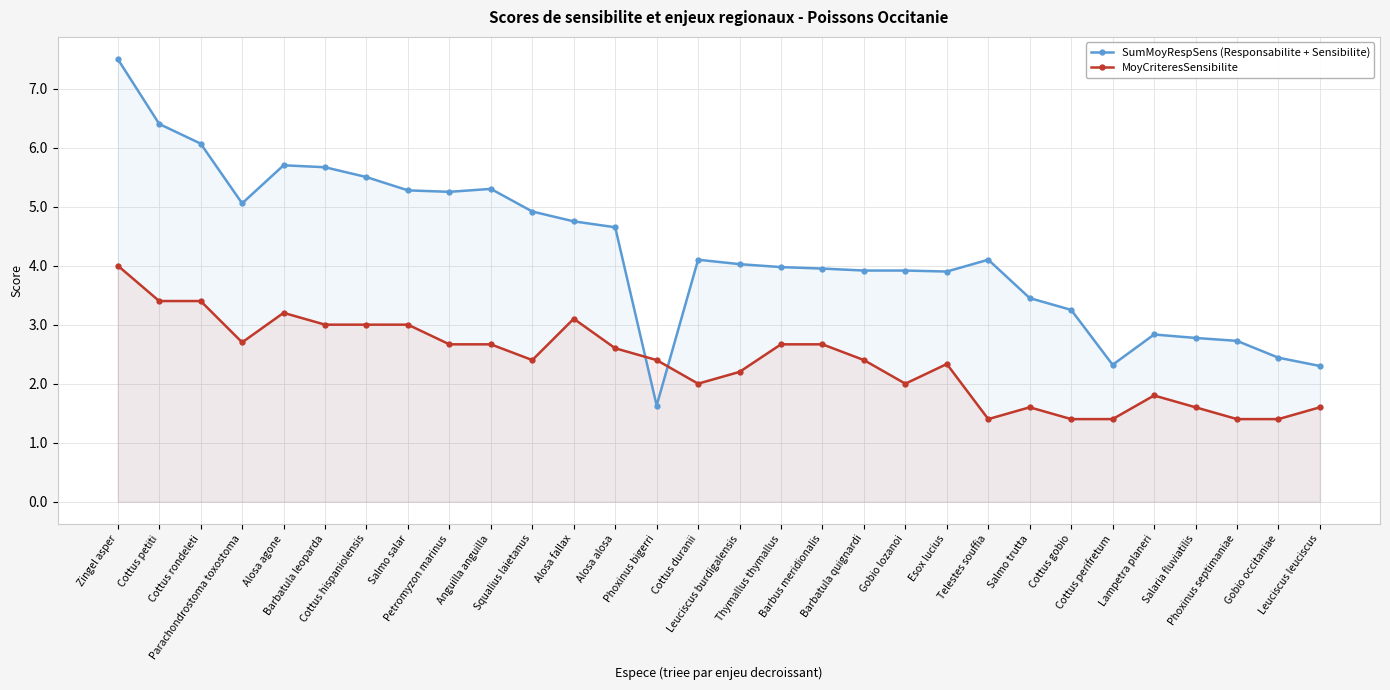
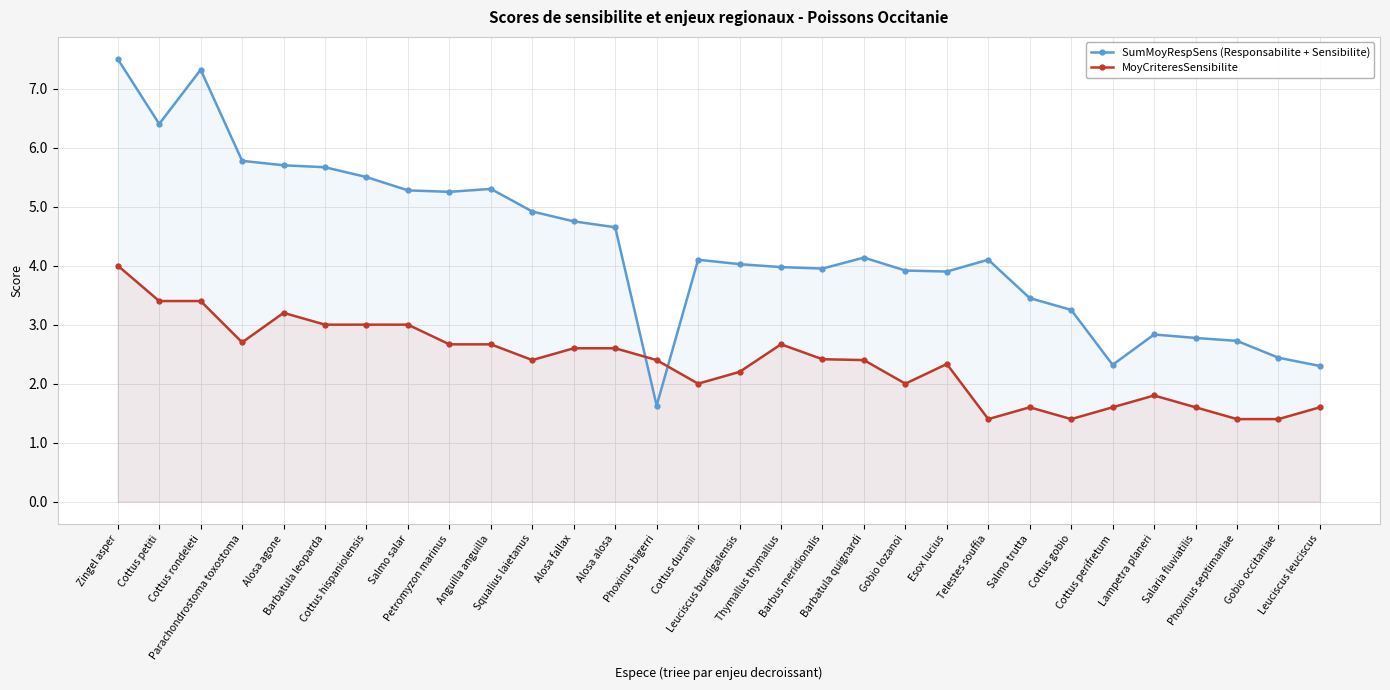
SumMoyRespSens (Responsabilite + Sensibilite), Cottus rondeleti: 6.1 -> 7.3
SumMoyRespSens (Responsabilite + Sensibilite), Parachondrostoma toxostoma: 5.1 -> 5.8
MoyCriteresSensibilite, Alosa fallax: 3.1 -> 2.6
MoyCriteresSensibilite, Barbus meridionalis: 2.7 -> 2.4
SumMoyRespSens (Responsabilite + Sensibilite), Barbatula quignardi: 3.9 -> 4.1
MoyCriteresSensibilite, Cottus perifretum: 1.4 -> 1.6
